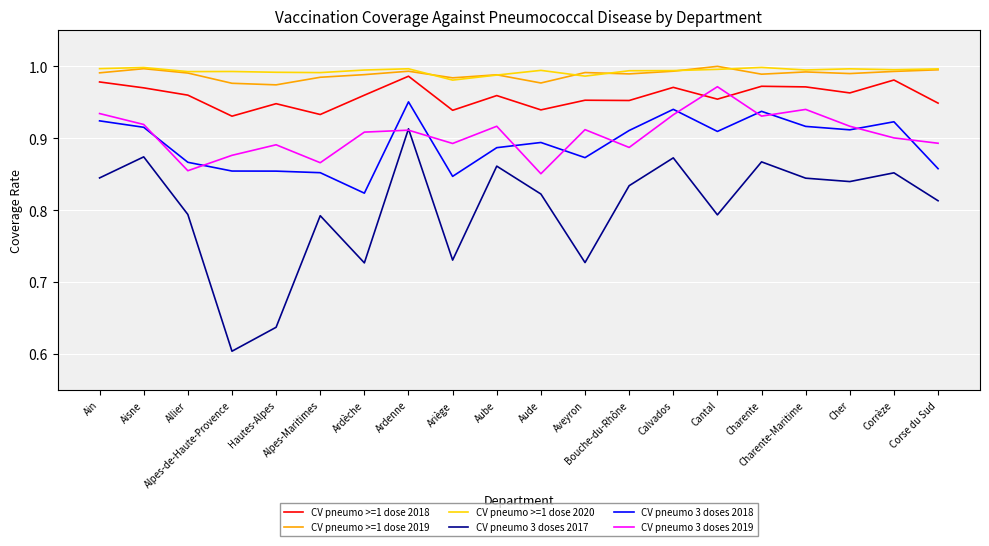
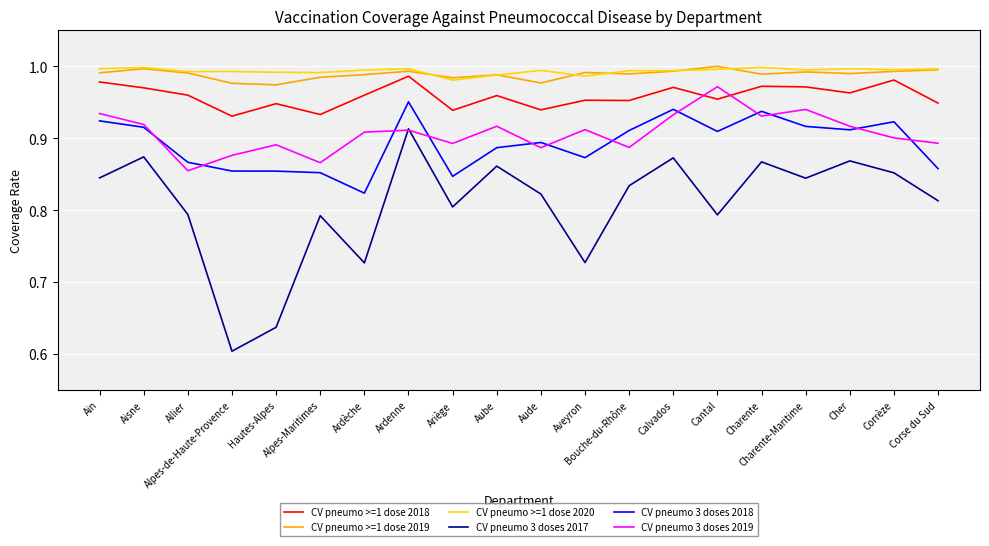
CV pneumo 3 doses 2017, Ariège: 0.73 -> 0.80
CV pneumo 3 doses 2019, Aude: 0.85 -> 0.89
CV pneumo 3 doses 2017, Cher: 0.84 -> 0.87
